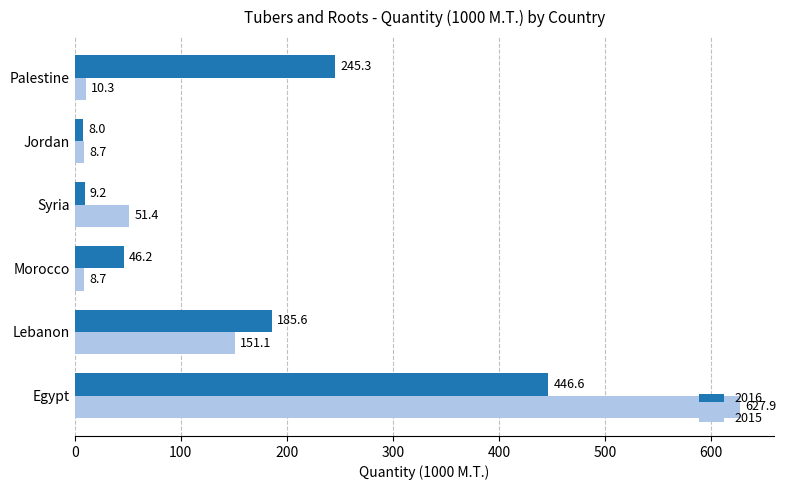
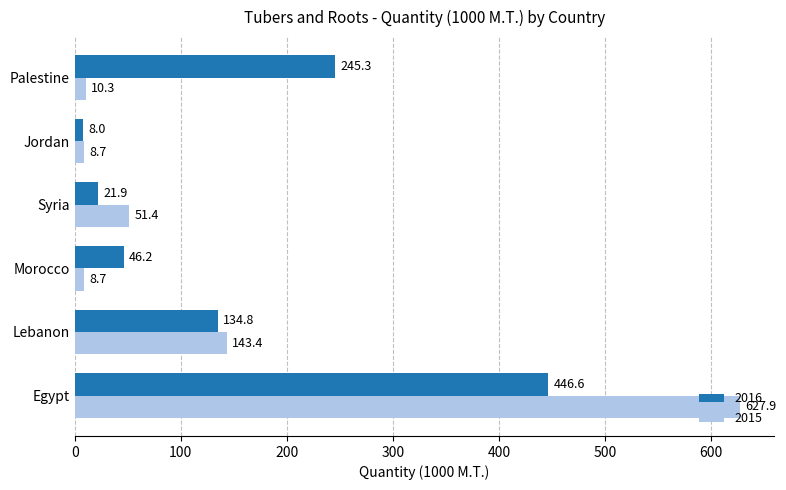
2016, Syria: 9.2 -> 21.9
2016, Lebanon: 185.6 -> 134.8
2015, Lebanon: 151.1 -> 143.4
